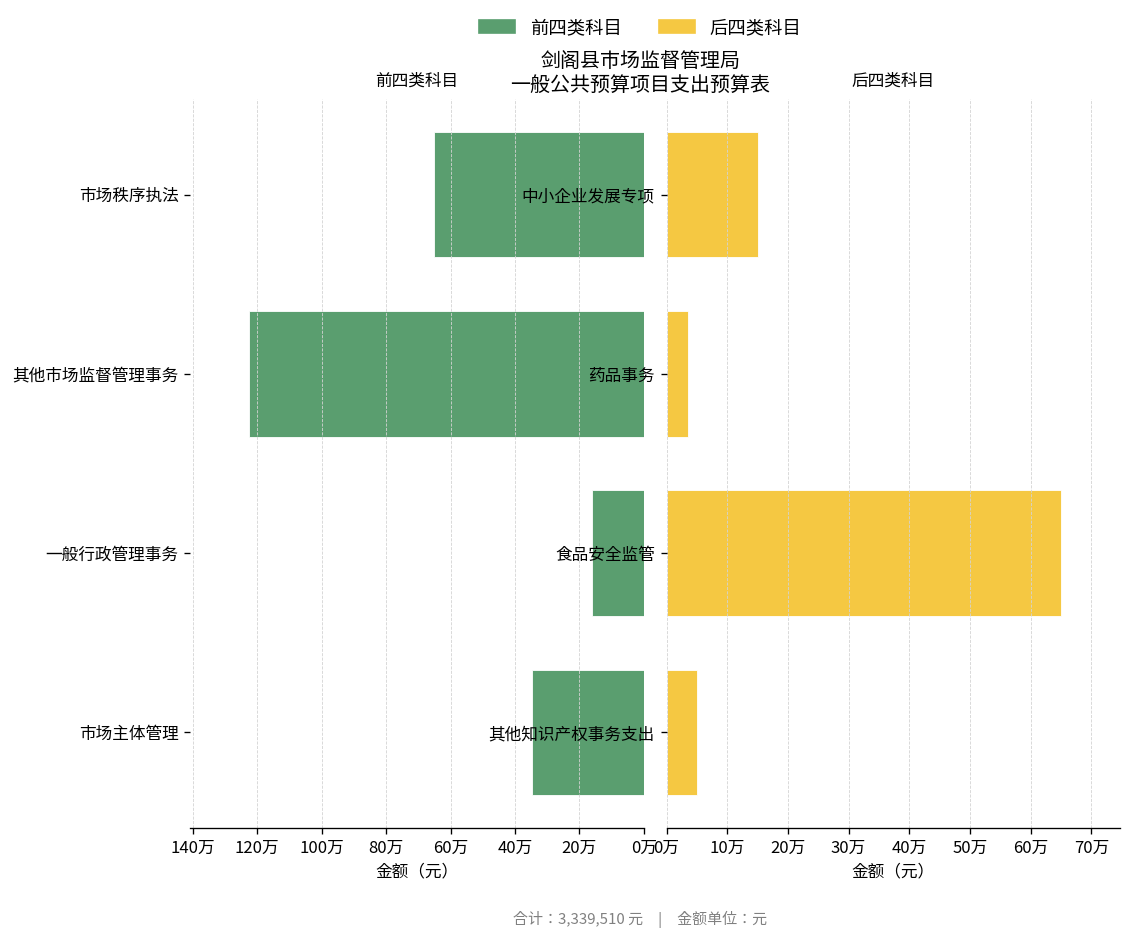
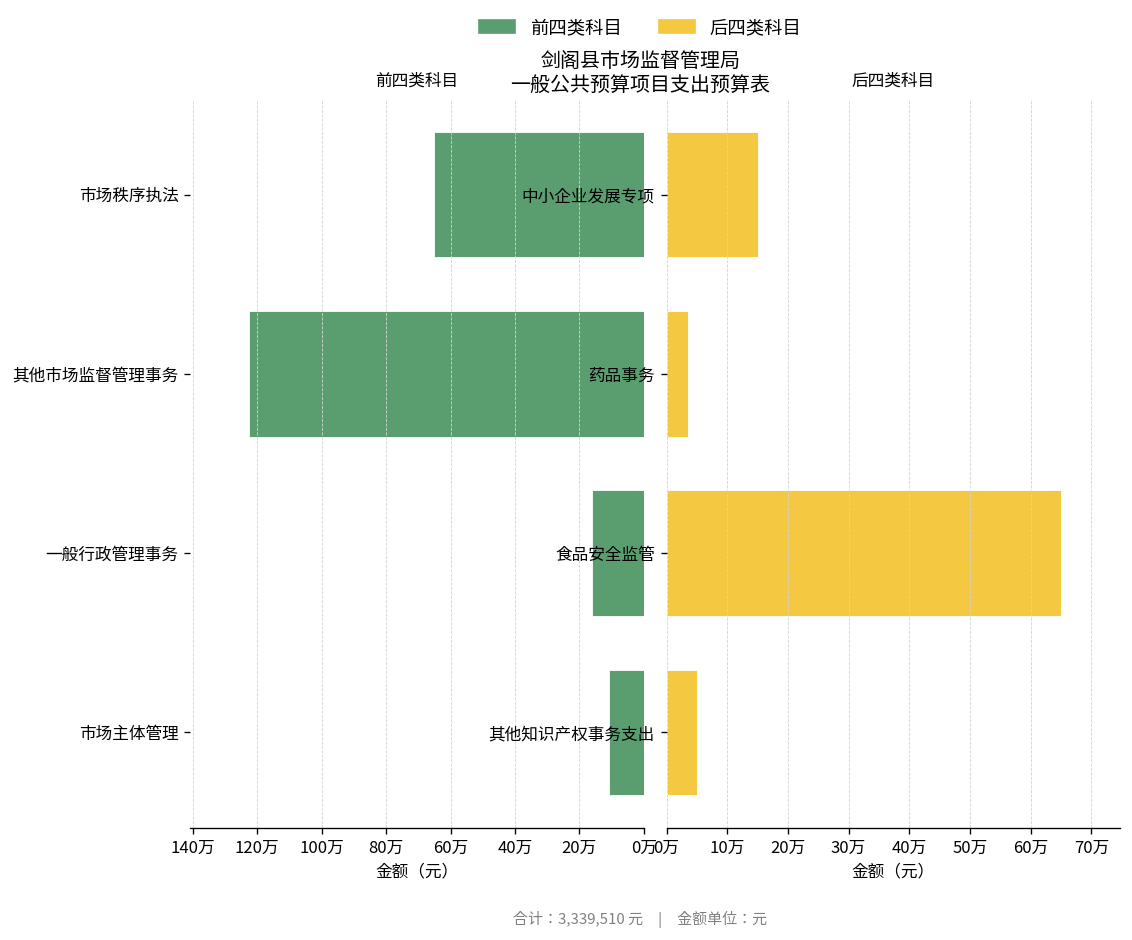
前四类科目, 市场主体管理: 35万 -> 11万
